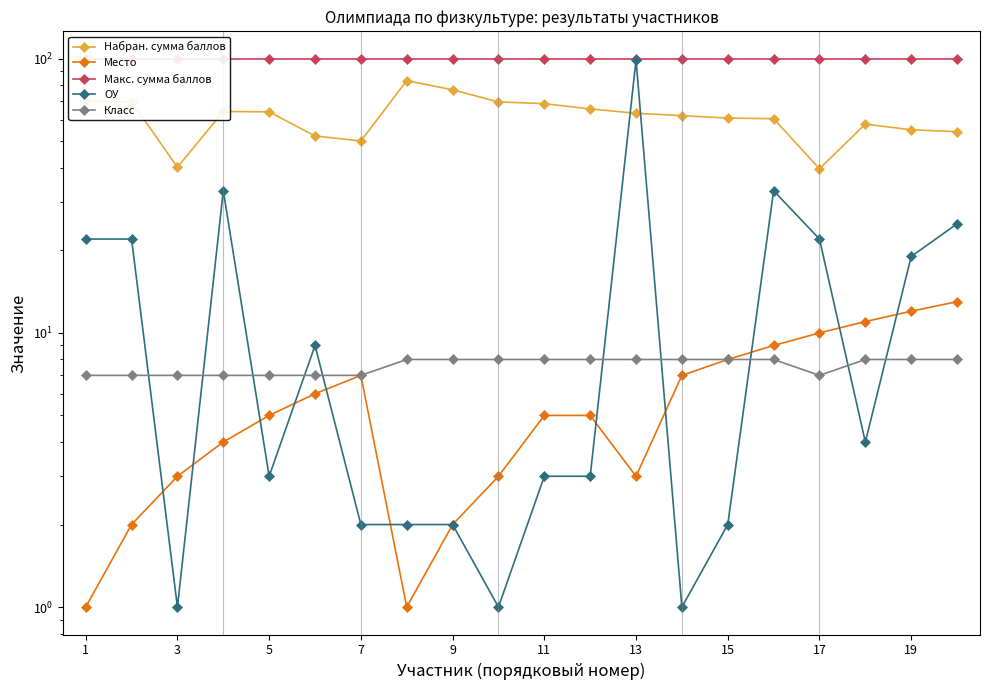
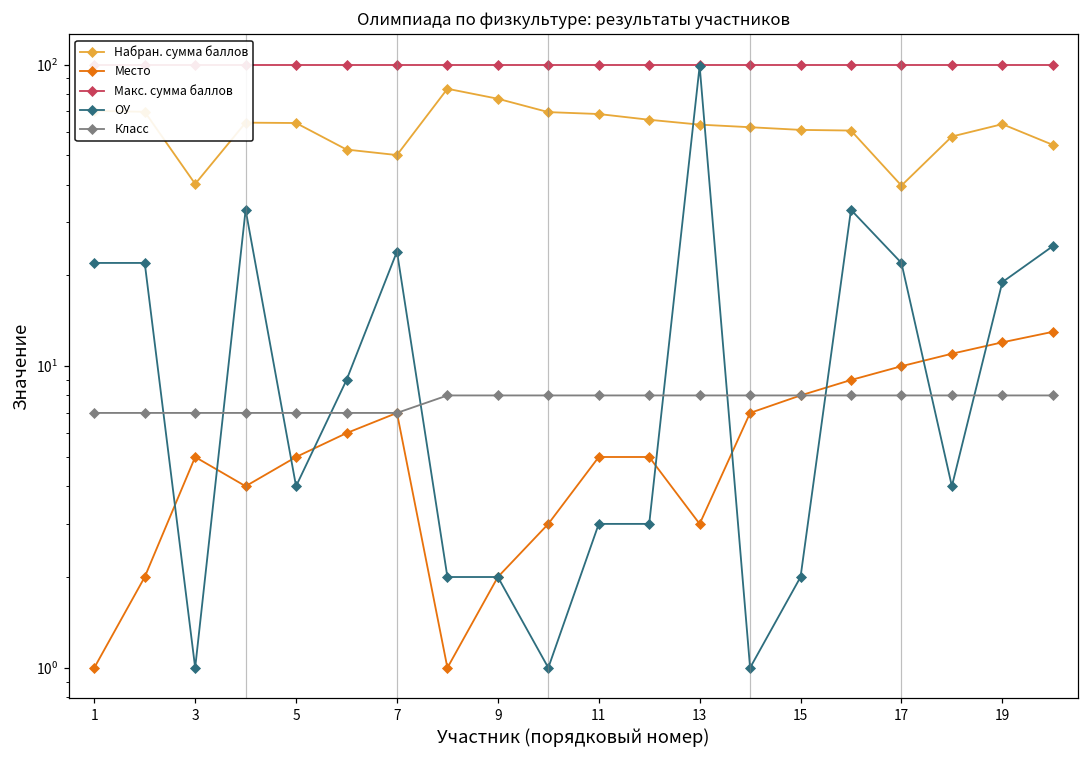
Место, 3: 3 -> 5
ОУ, 5: 3 -> 4
ОУ, 7: 2 -> 24
Класс, 17: 7 -> 8
Набран. сумма баллов, 19: 55 -> 63
